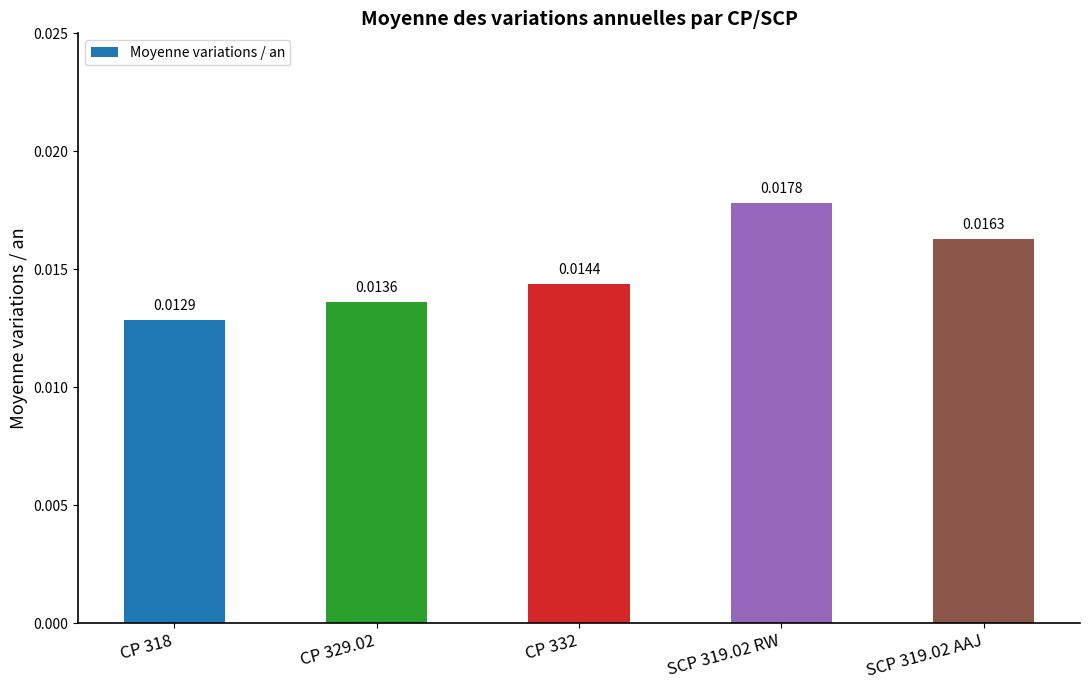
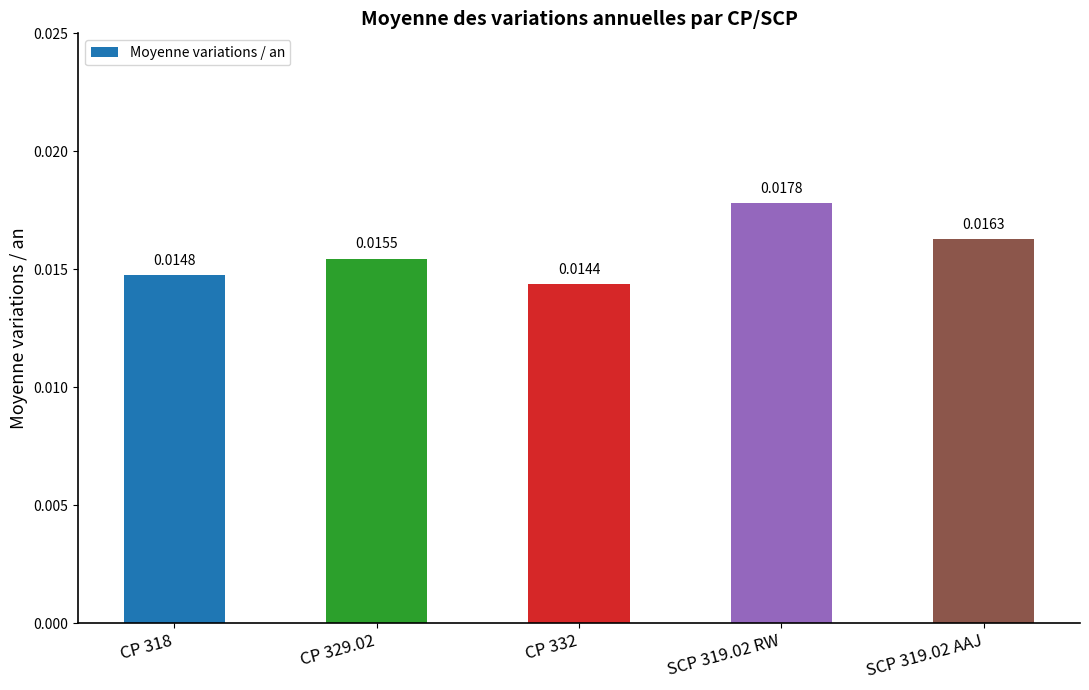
CP 318: 0.0129 -> 0.0148
CP 329.02: 0.0136 -> 0.0155
